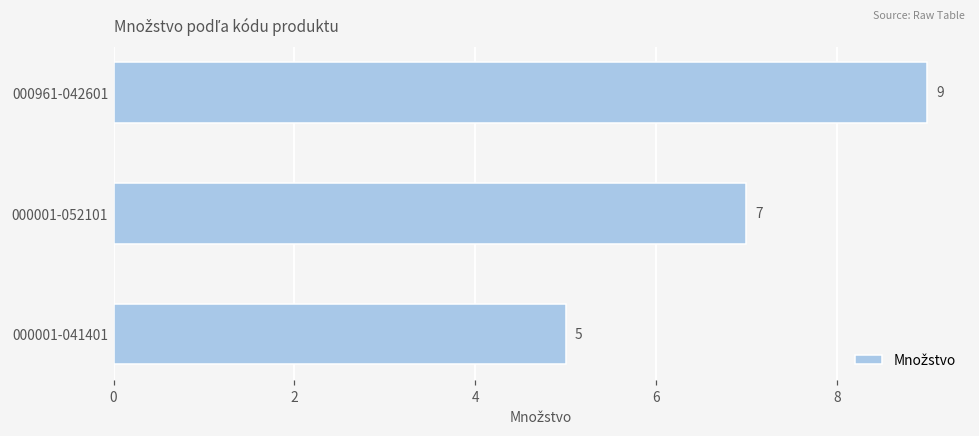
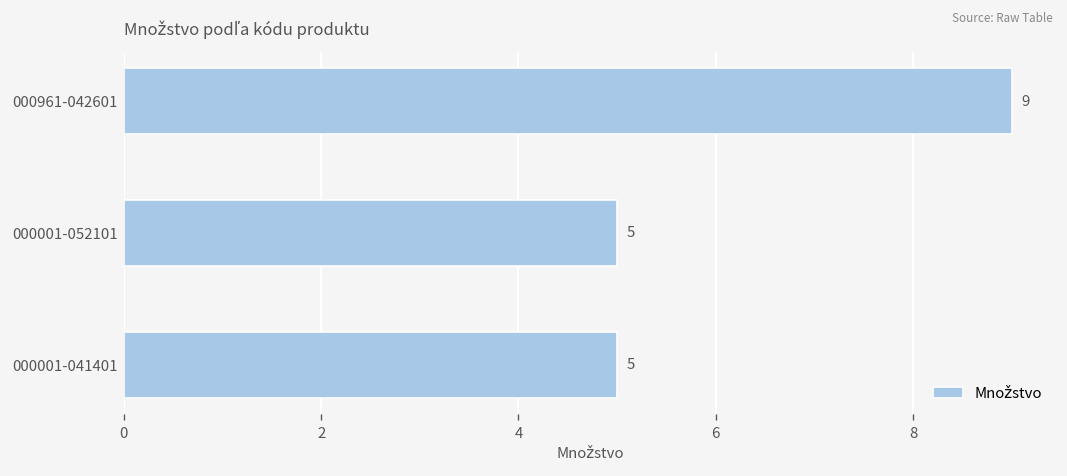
000001-052101: 7 -> 5
